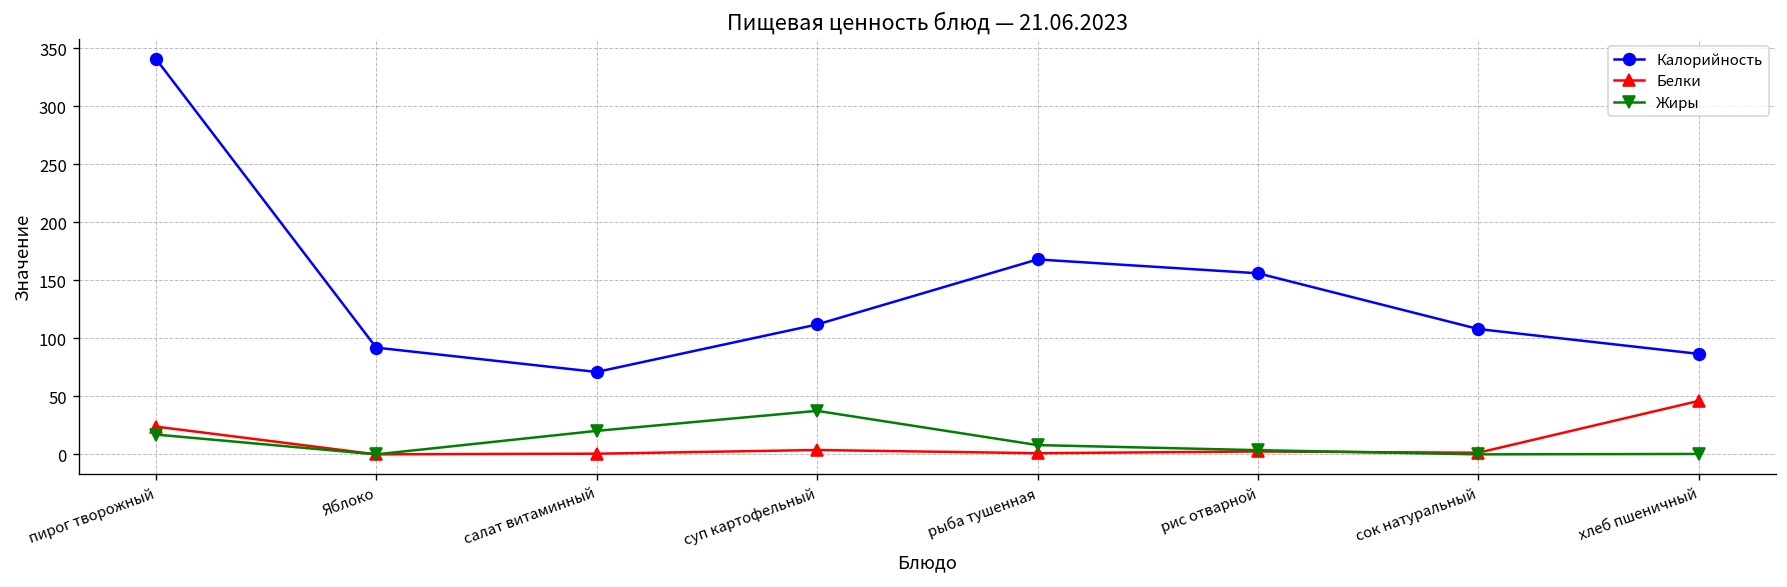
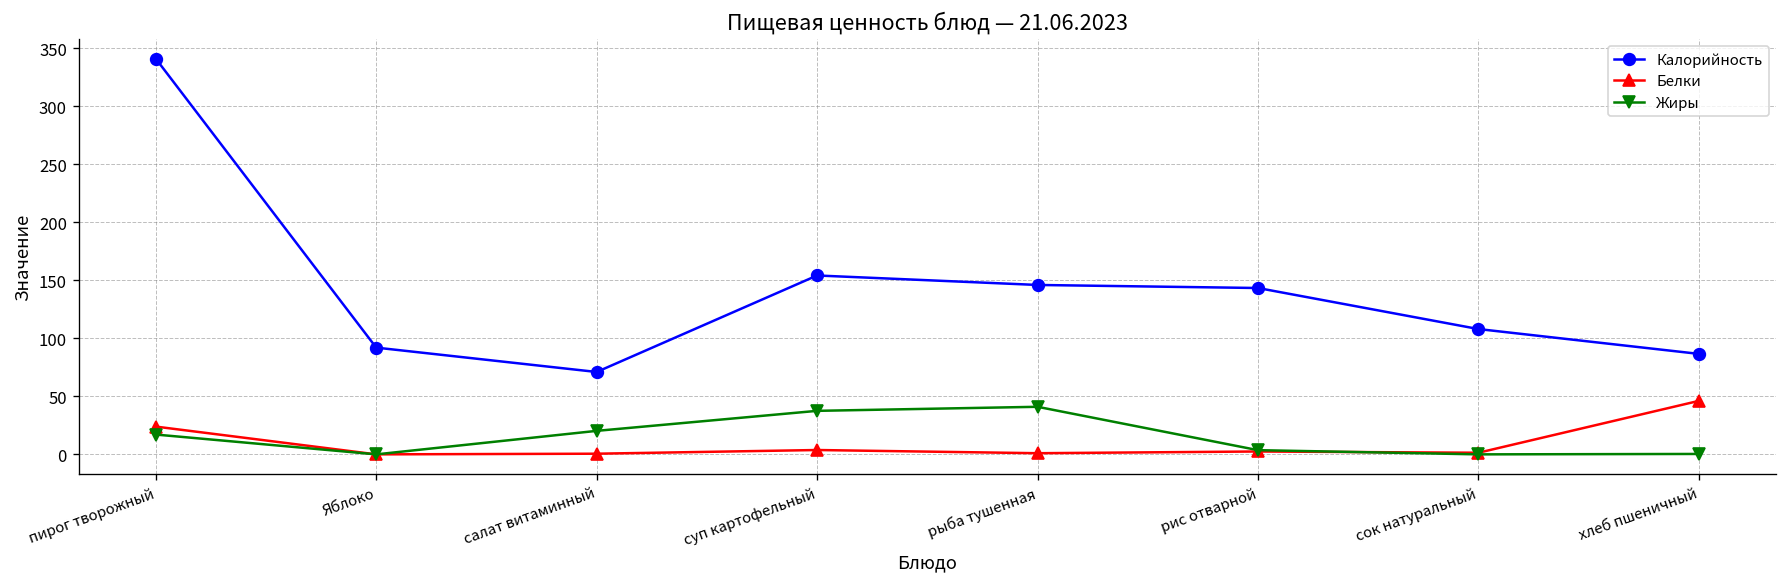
Калорийность, суп картофельный: 110 -> 150
Калорийность, рыба тушенная: 170 -> 150
Жиры, рыба тушенная: 10 -> 40
Калорийность, рис отварной: 160 -> 140
